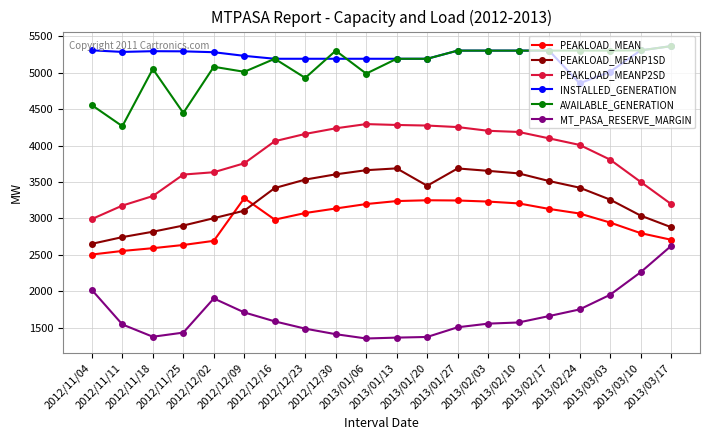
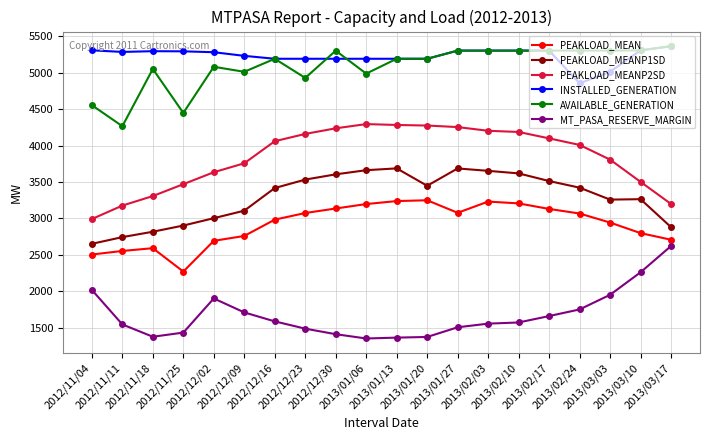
PEAKLOAD_MEAN, 2012/11/25: 2600 -> 2300
PEAKLOAD_MEANP2SD, 2012/11/25: 3600 -> 3500
PEAKLOAD_MEAN, 2012/12/09: 3300 -> 2800
PEAKLOAD_MEAN, 2013/01/27: 3200 -> 3100
PEAKLOAD_MEANP1SD, 2013/03/10: 3000 -> 3300
